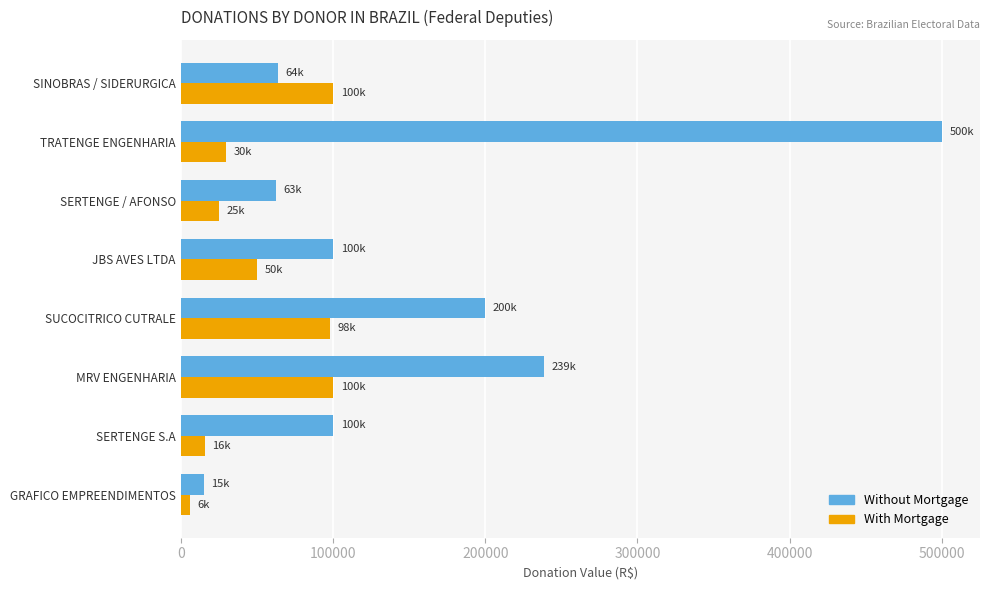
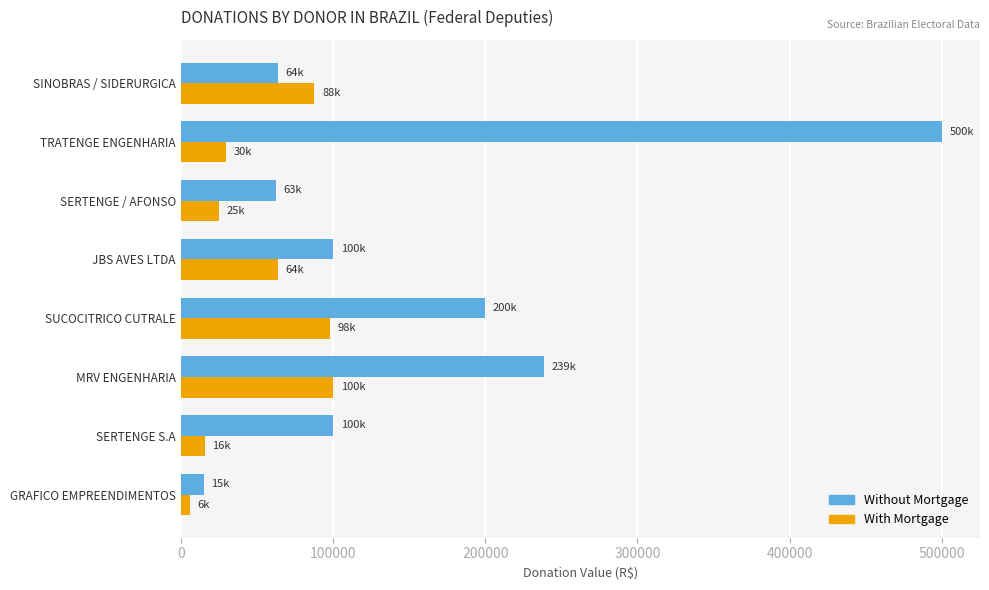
With Mortgage, SINOBRAS / SIDERURGICA: 100k -> 88k
With Mortgage, JBS AVES LTDA: 50k -> 64k
